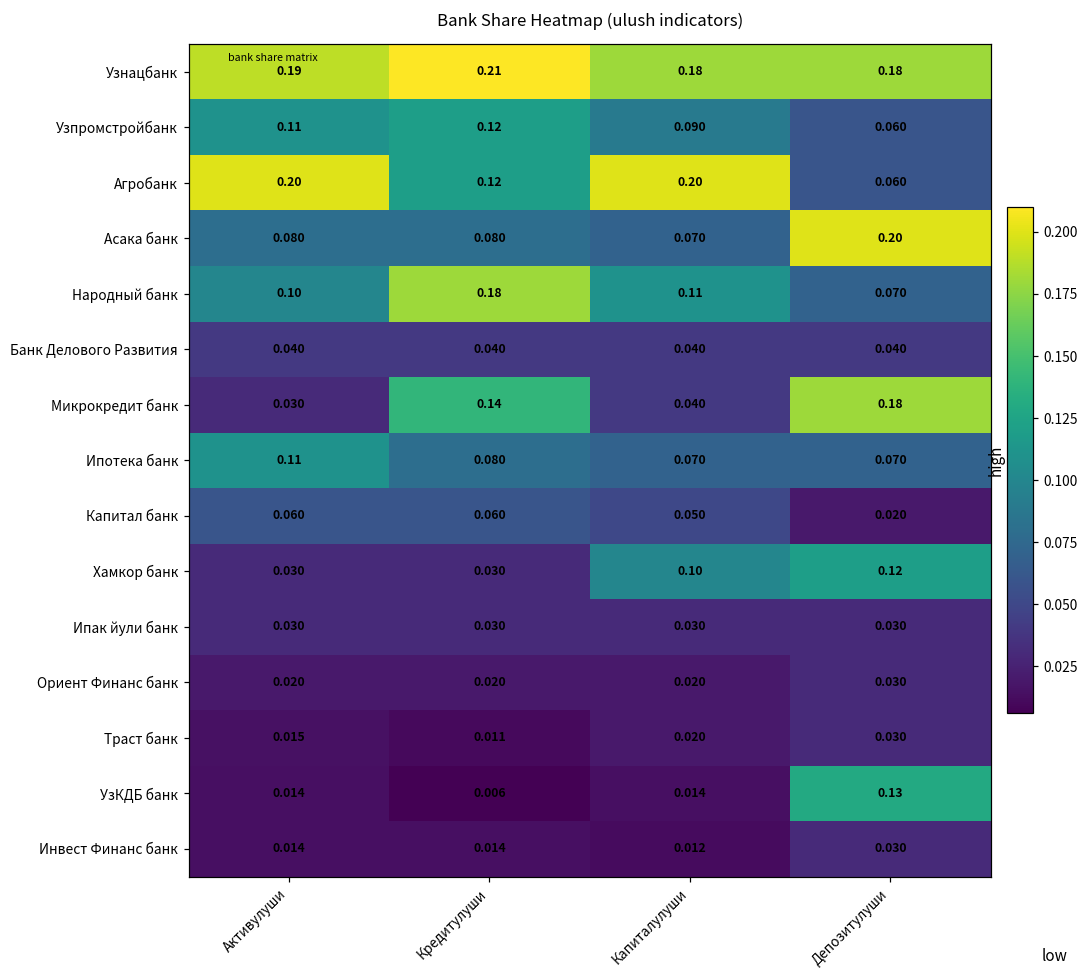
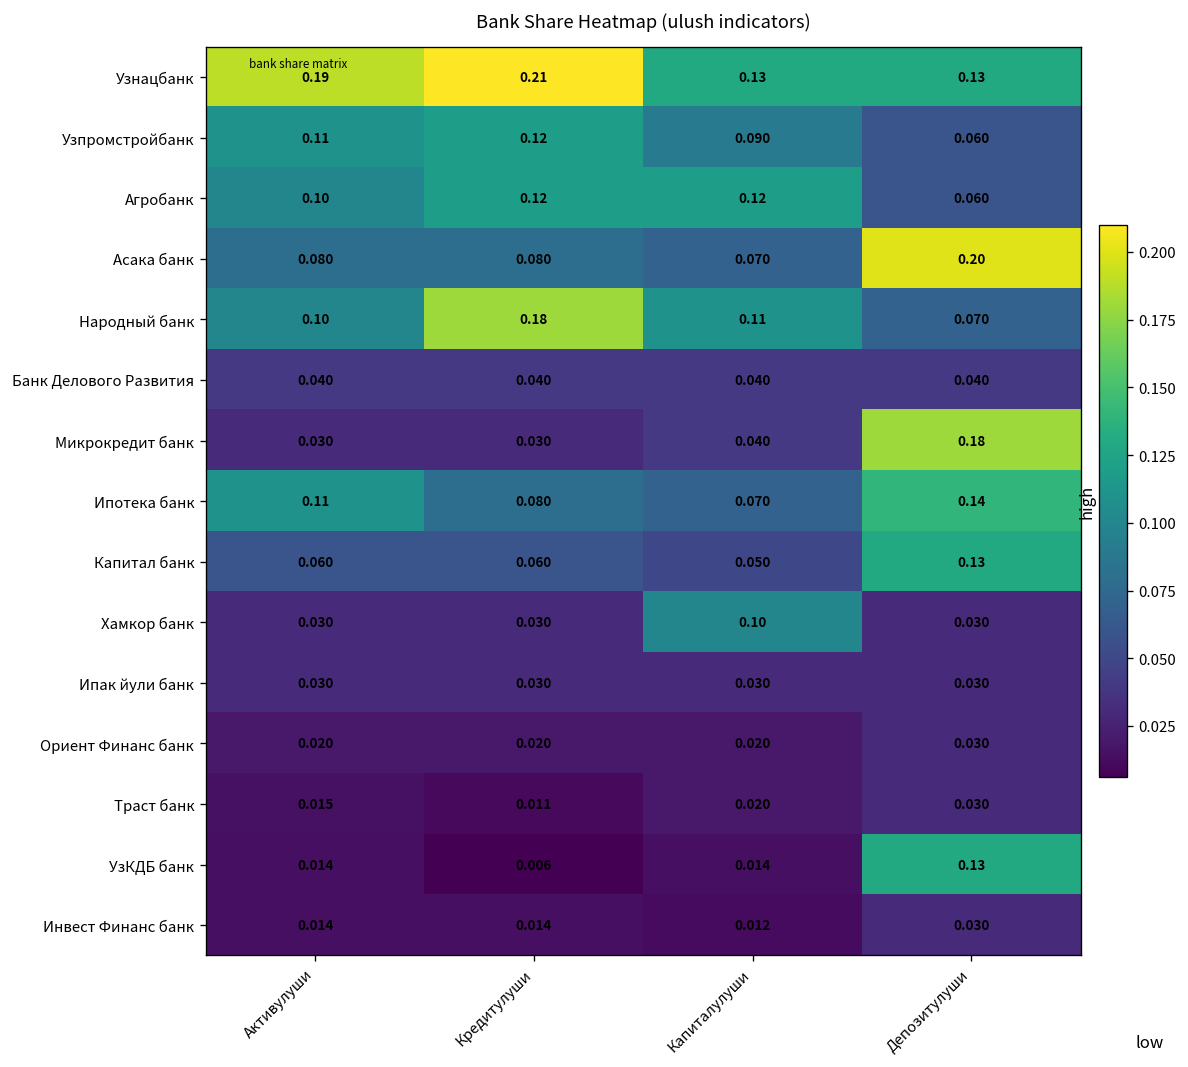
Узнацбанк, Капиталулуши: 0.18 -> 0.13
Узнацбанк, Депозитулуши: 0.18 -> 0.13
Агробанк, Активулуши: 0.20 -> 0.10
Агробанк, Капиталулуши: 0.20 -> 0.12
Микрокредит банк, Кредитулуши: 0.14 -> 0.030
Ипотека банк, Депозитулуши: 0.070 -> 0.14
Капитал банк, Депозитулуши: 0.020 -> 0.13
Хамкор банк, Депозитулуши: 0.12 -> 0.030
